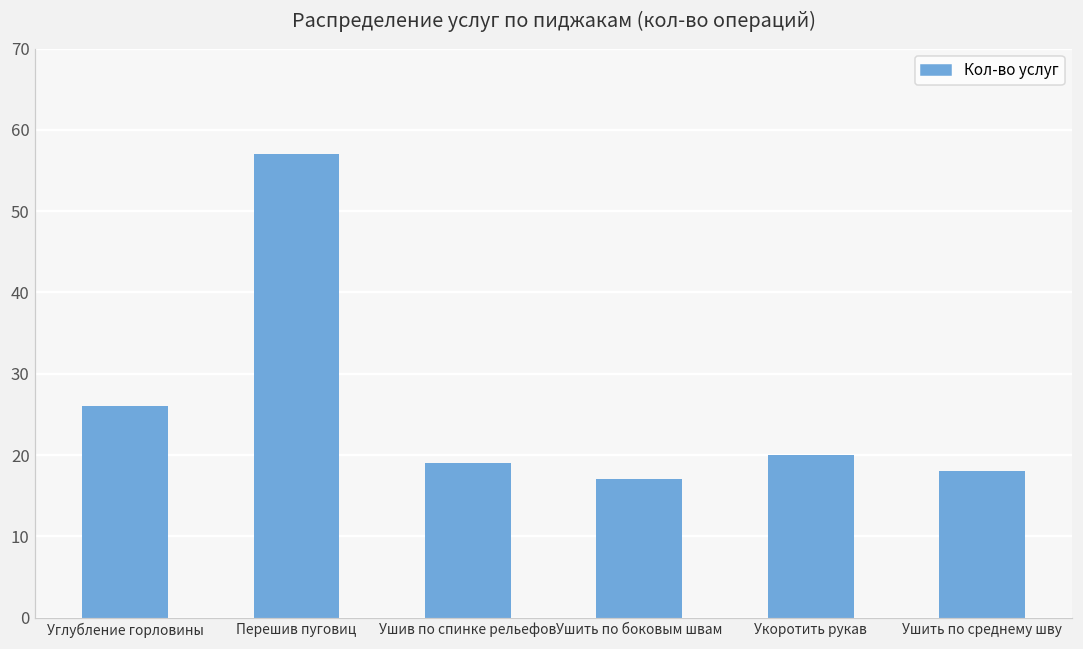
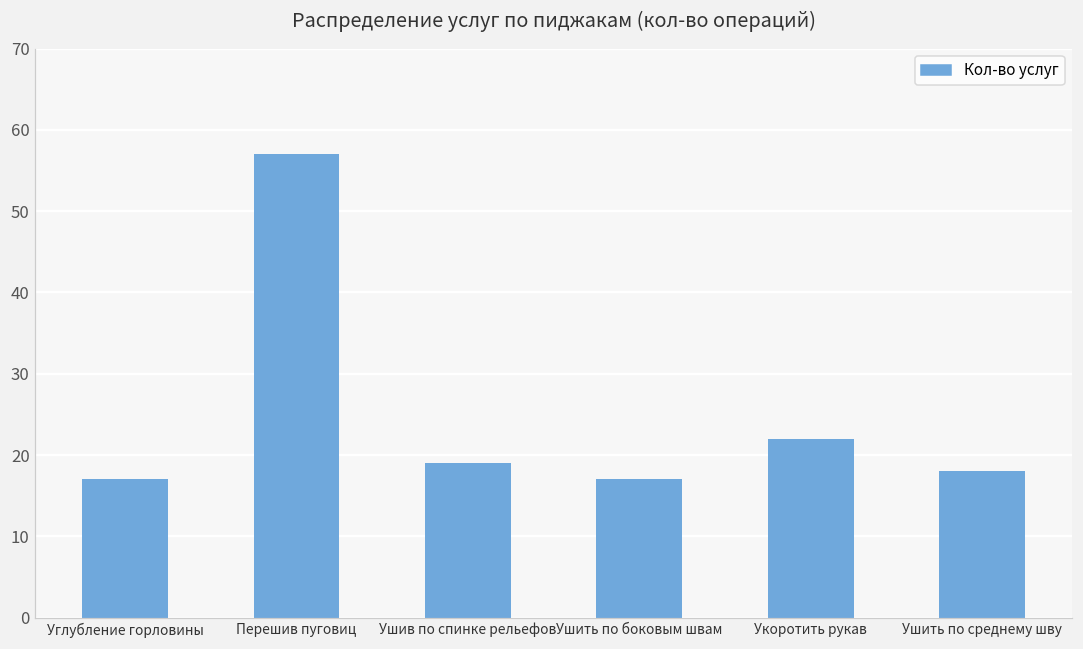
Углубление горловины: 26 -> 17
Укоротить рукав: 20 -> 22
